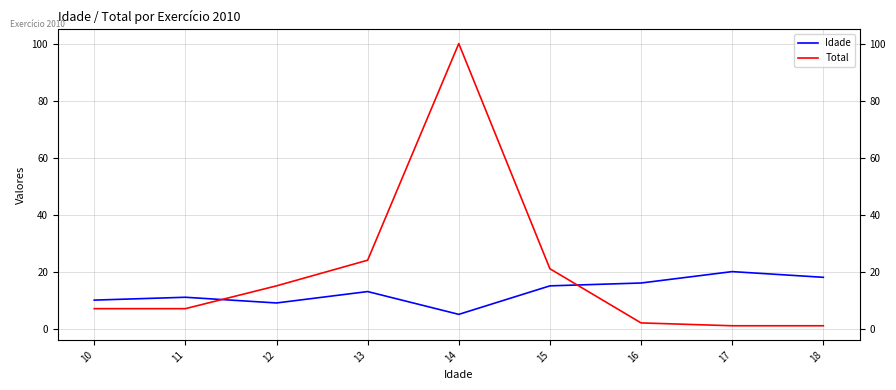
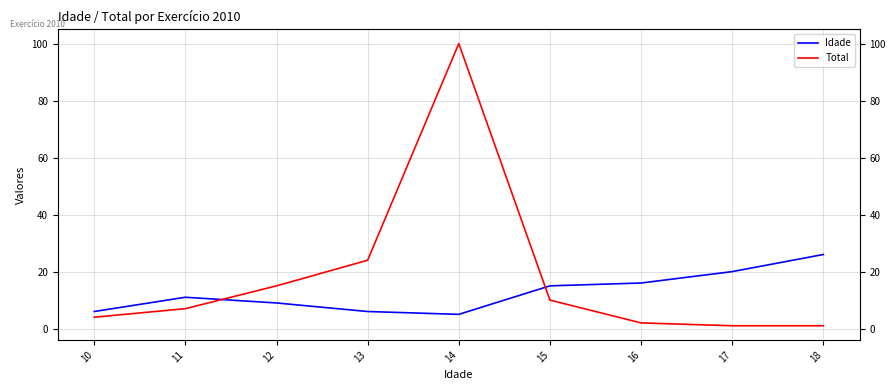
Idade, 10: 10 -> 6
Total, 10: 7 -> 4
Idade, 13: 13 -> 6
Total, 15: 21 -> 10
Idade, 18: 18 -> 26
